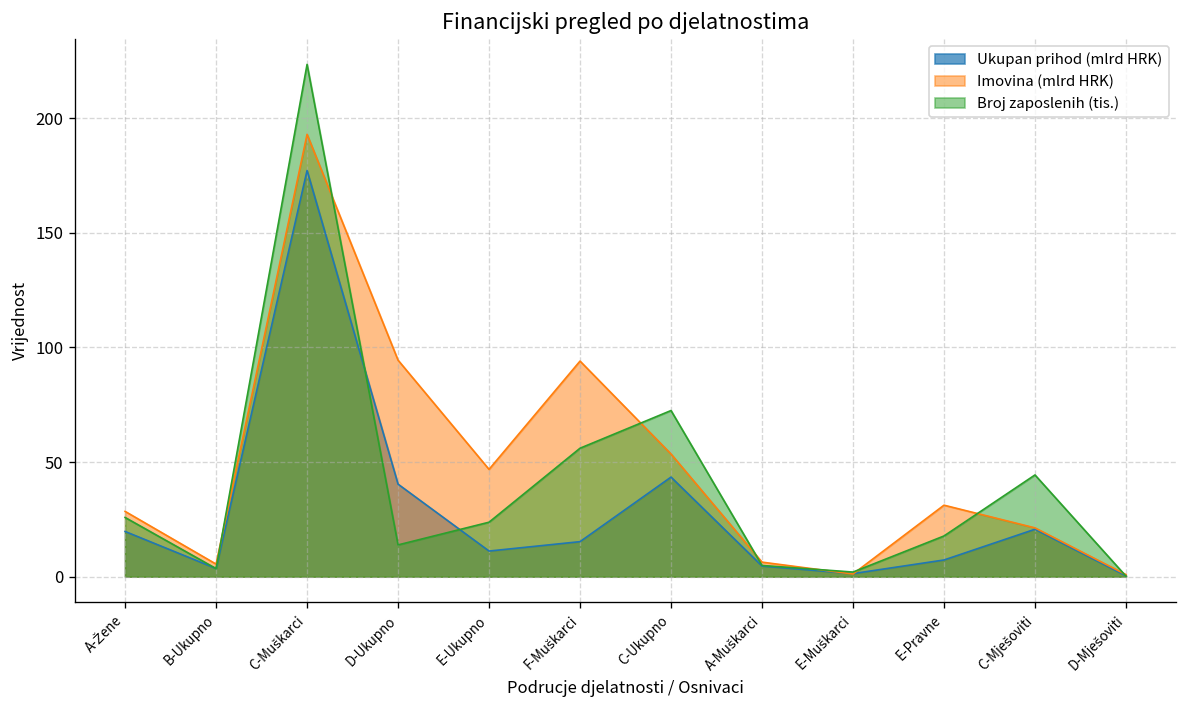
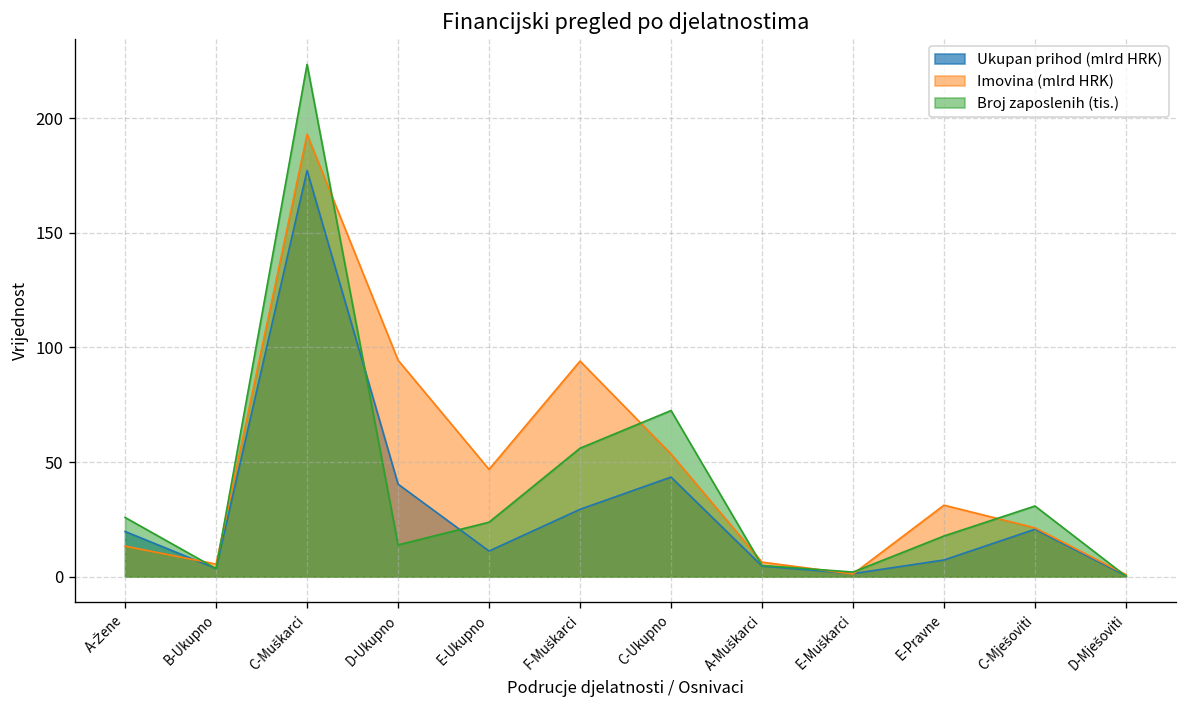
Imovina (mlrd HRK), A-Žene: 28 -> 13
Ukupan prihod (mlrd HRK), F-Muškarci: 15 -> 29
Broj zaposlenih (tis.), C-Mješoviti: 44 -> 31
